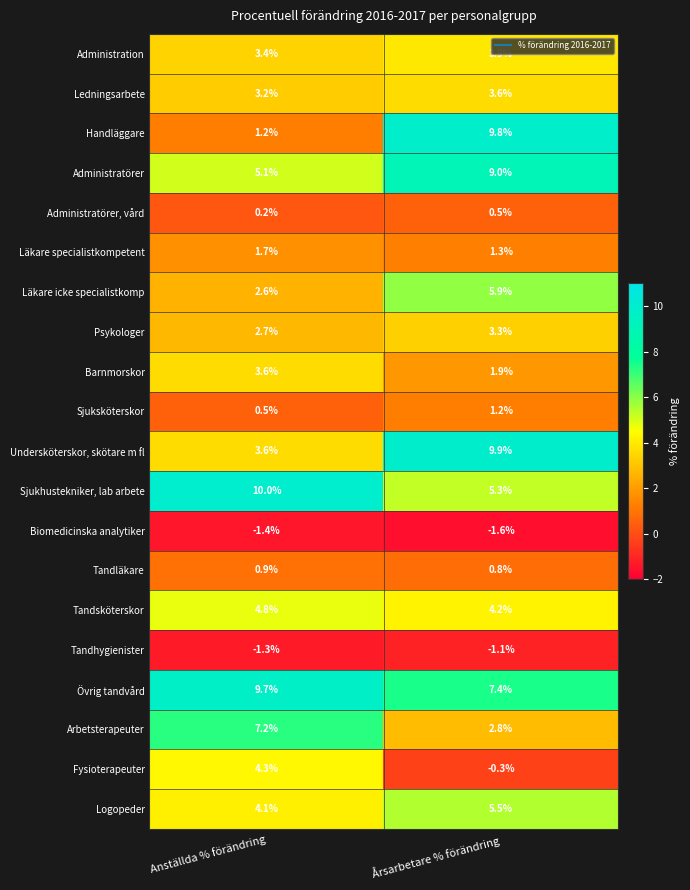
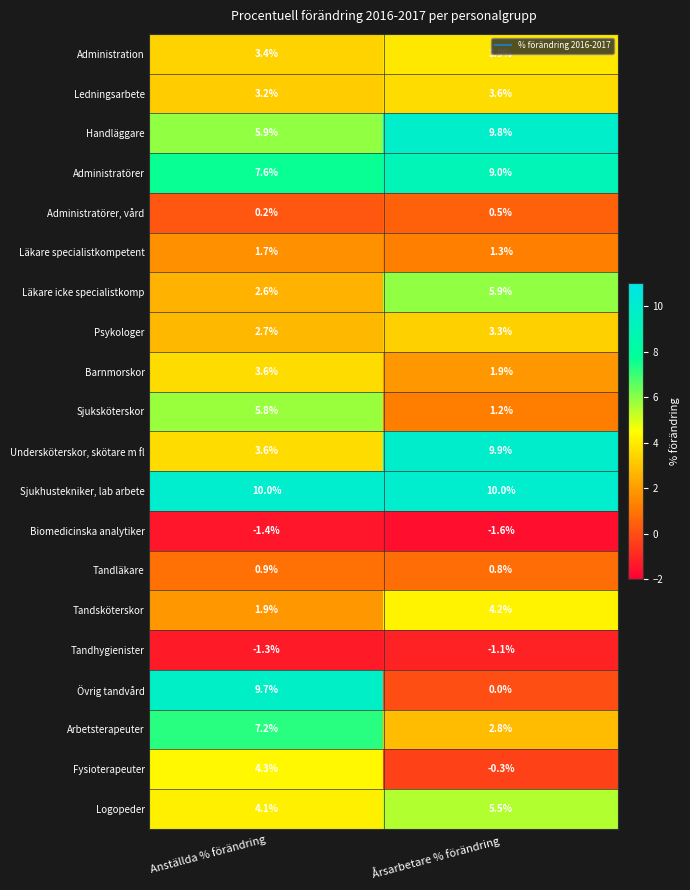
Handläggare, Anställda % förändring: 1.2% -> 5.9%
Administratörer, Anställda % förändring: 5.1% -> 7.6%
Sjuksköterskor, Anställda % förändring: 0.5% -> 5.8%
Sjukhustekniker, lab arbete, Årsarbetare % förändring: 5.3% -> 10.0%
Tandsköterskor, Anställda % förändring: 4.8% -> 1.9%
Övrig tandvård, Årsarbetare % förändring: 7.4% -> 0.0%
